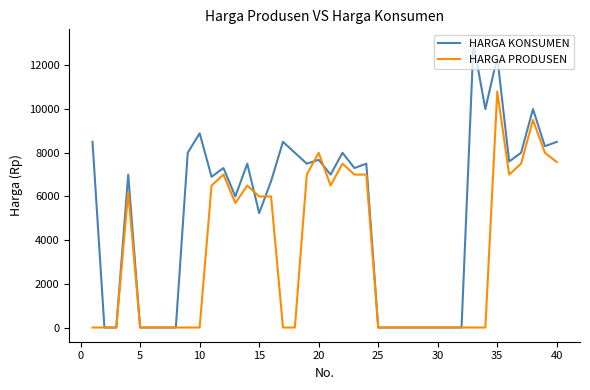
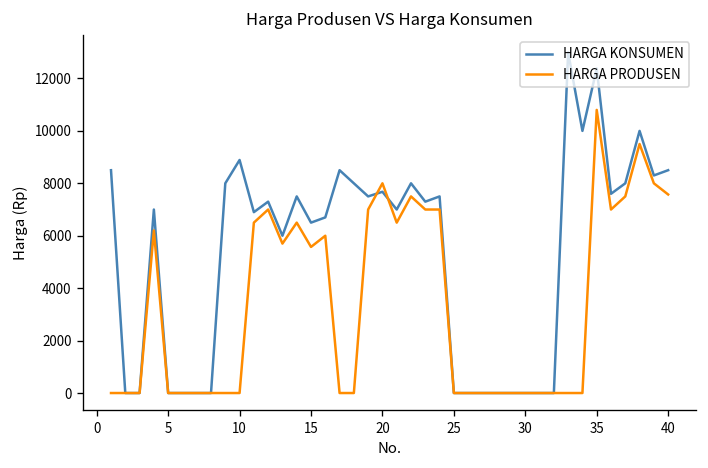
HARGA KONSUMEN, 15: 5200 -> 6500
HARGA PRODUSEN, 15: 6000 -> 5600
